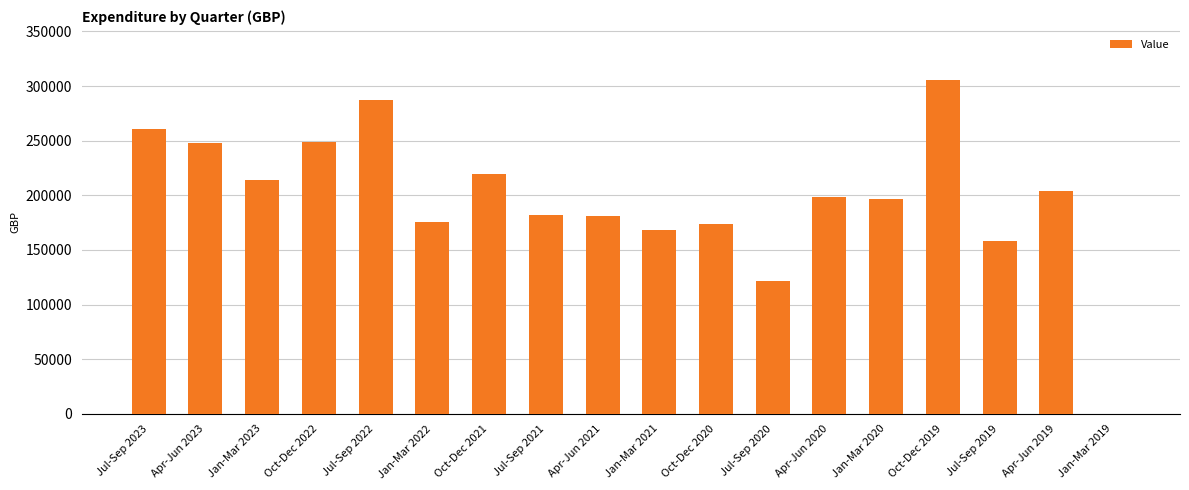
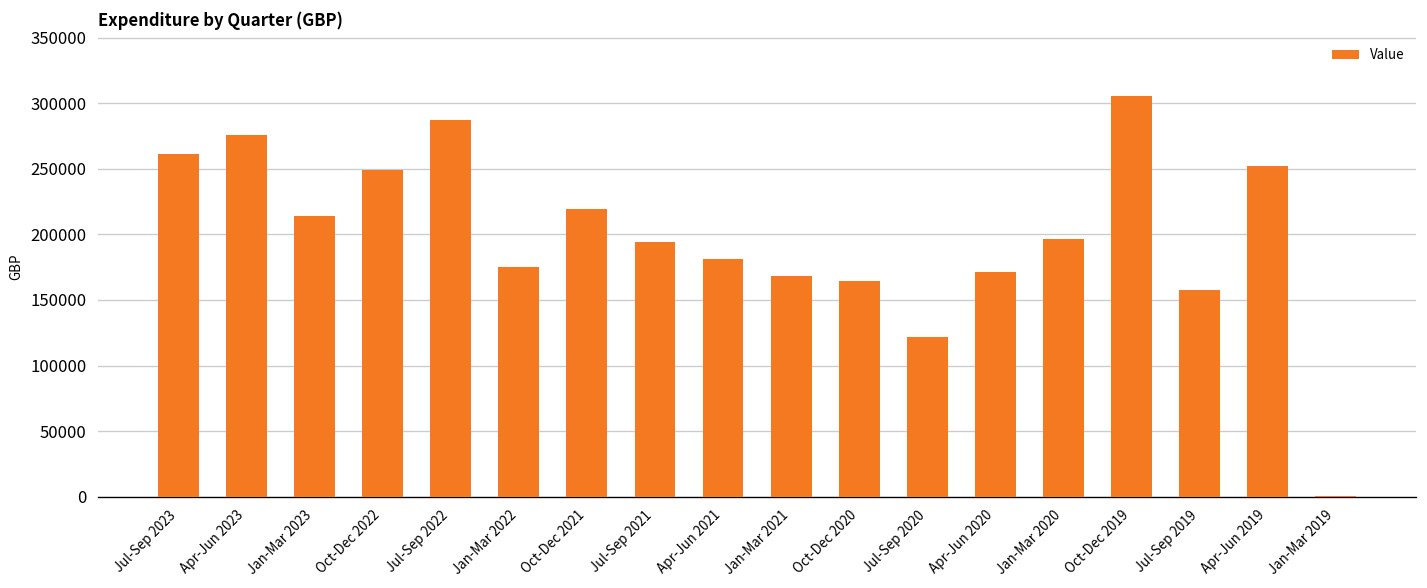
Apr-Jun 2023: 248000 -> 276000
Jul-Sep 2021: 182000 -> 194000
Oct-Dec 2020: 174000 -> 165000
Apr-Jun 2020: 199000 -> 172000
Apr-Jun 2019: 204000 -> 252000
